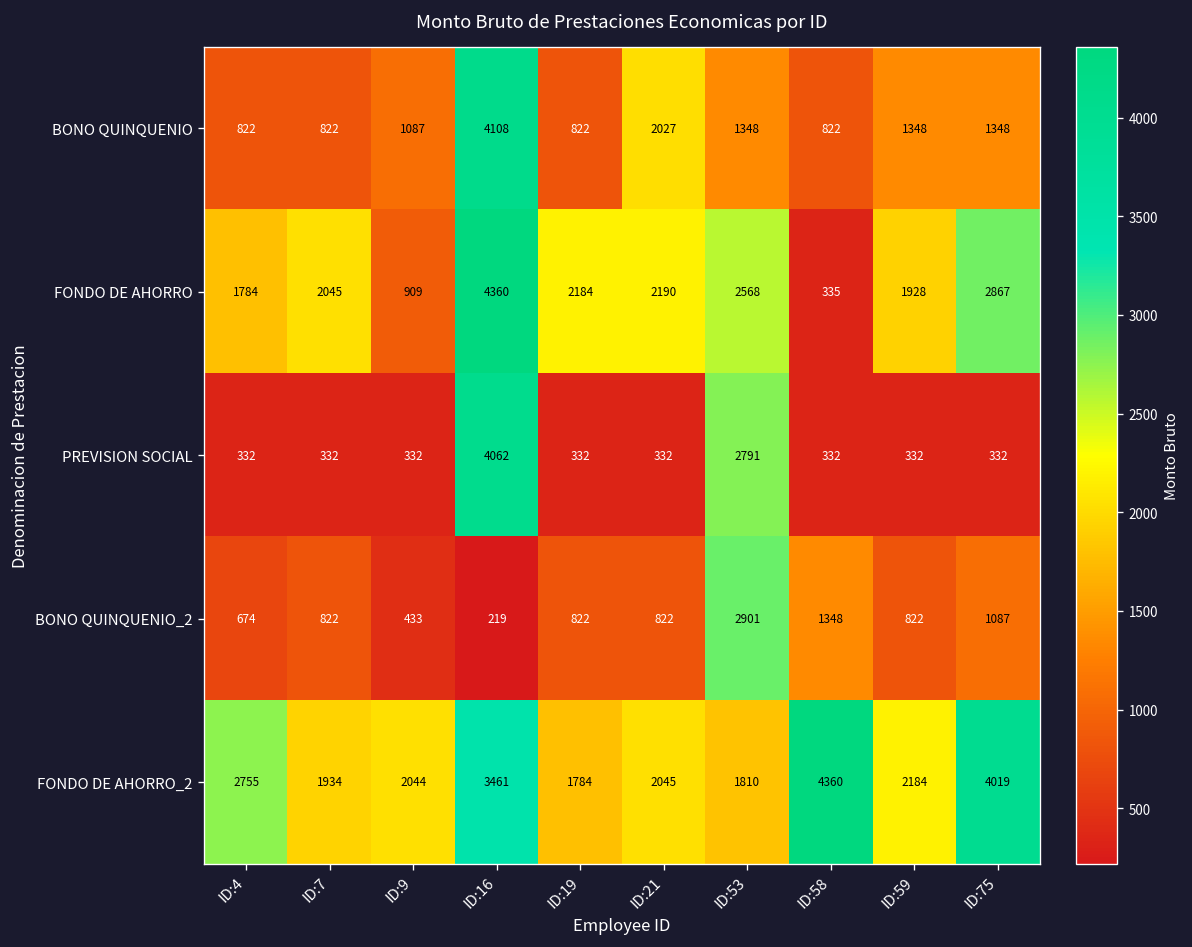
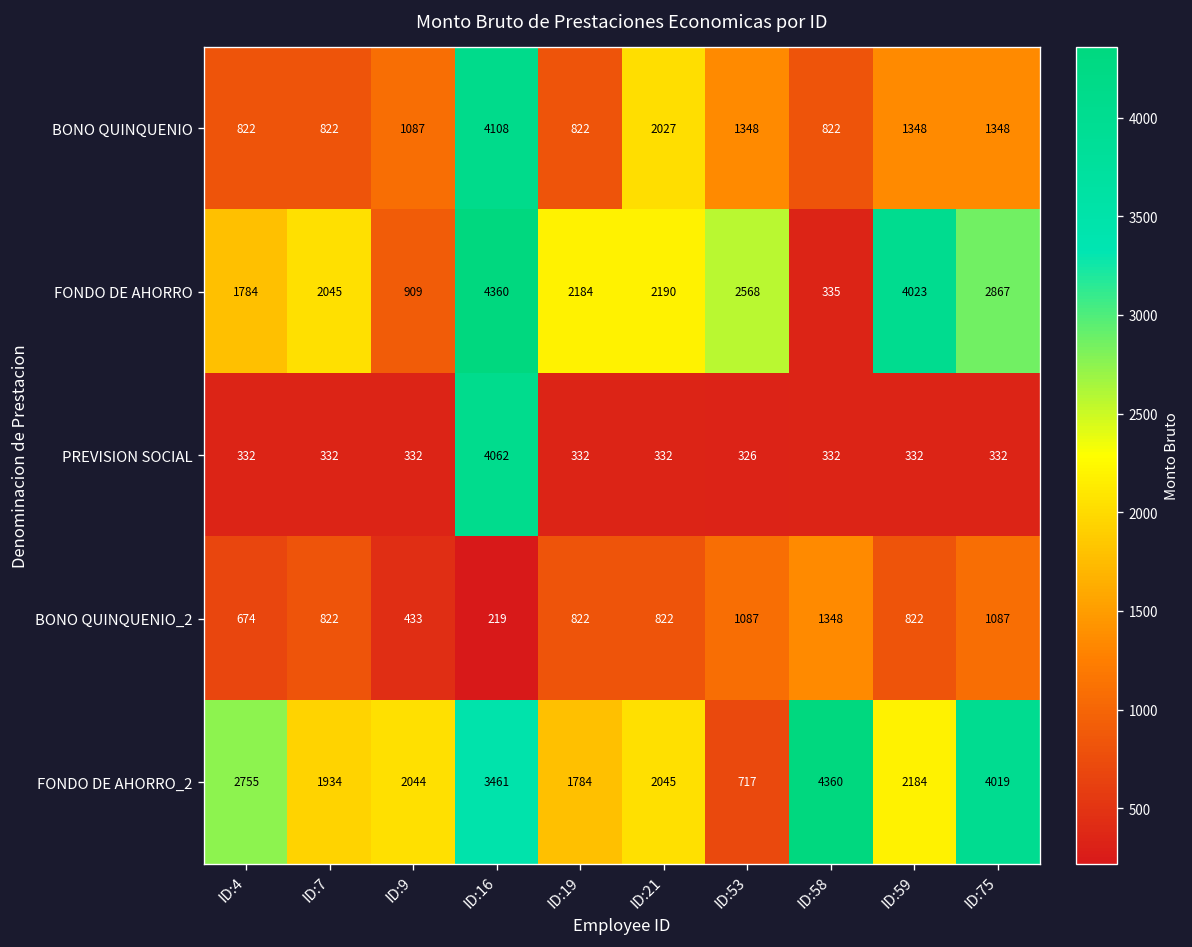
FONDO DE AHORRO, ID:59: 1928 -> 4023
PREVISION SOCIAL, ID:53: 2791 -> 326
BONO QUINQUENIO_2, ID:53: 2901 -> 1087
FONDO DE AHORRO_2, ID:53: 1810 -> 717
